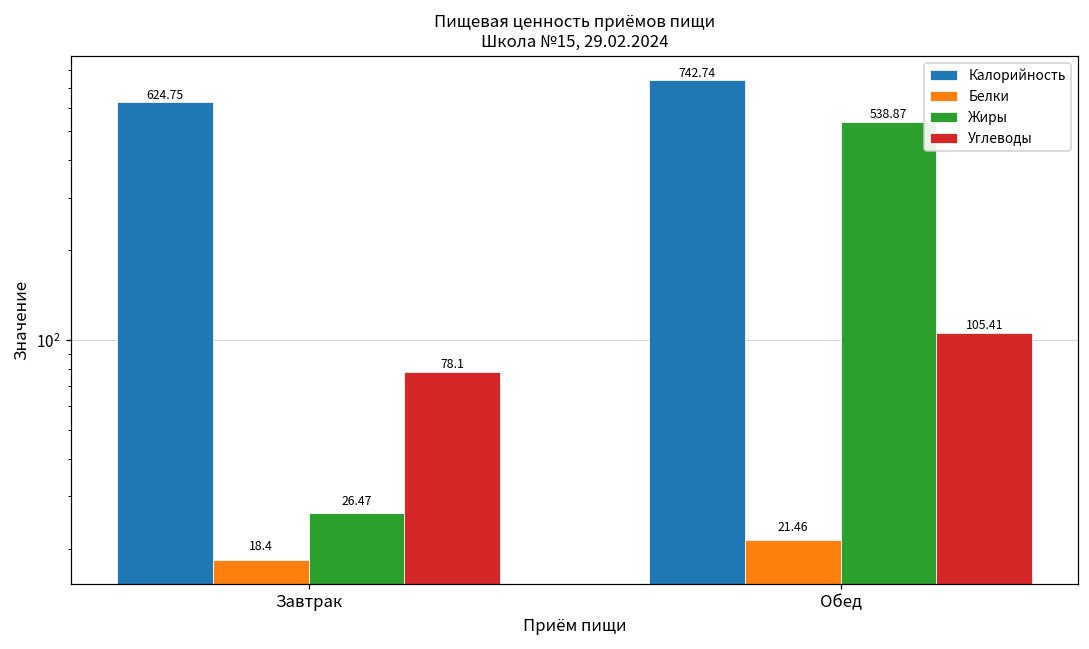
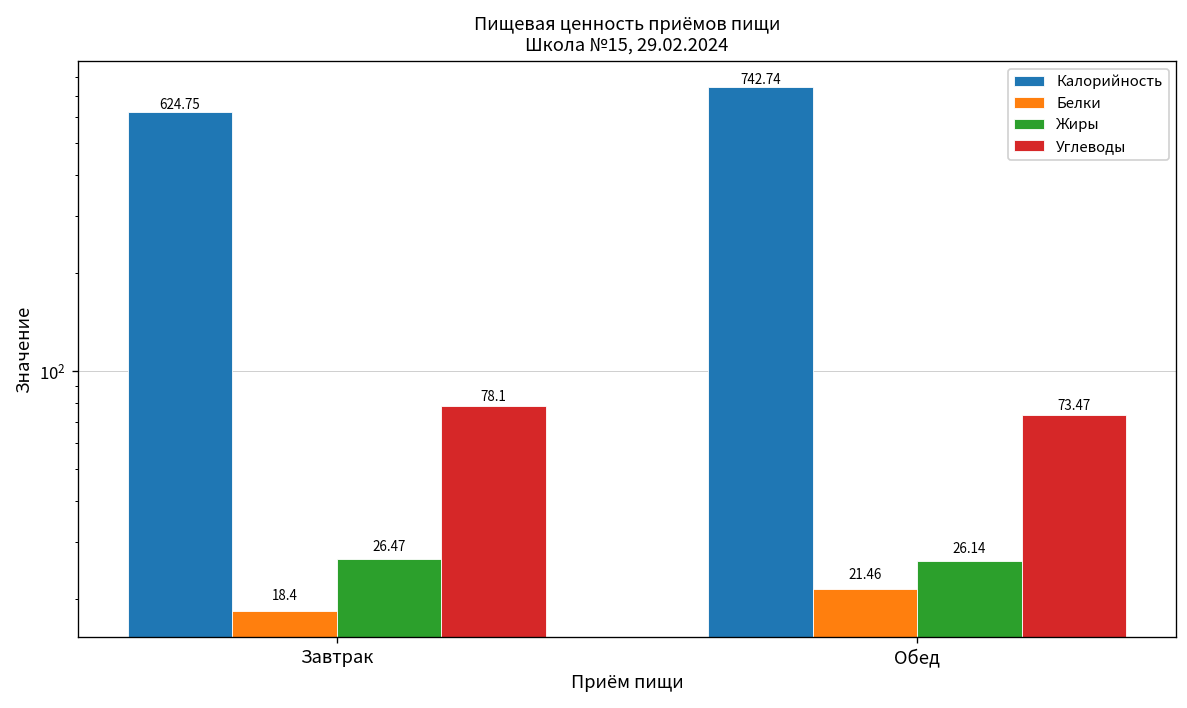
Жиры, Обед: 538.87 -> 26.14
Углеводы, Обед: 105.41 -> 73.47
